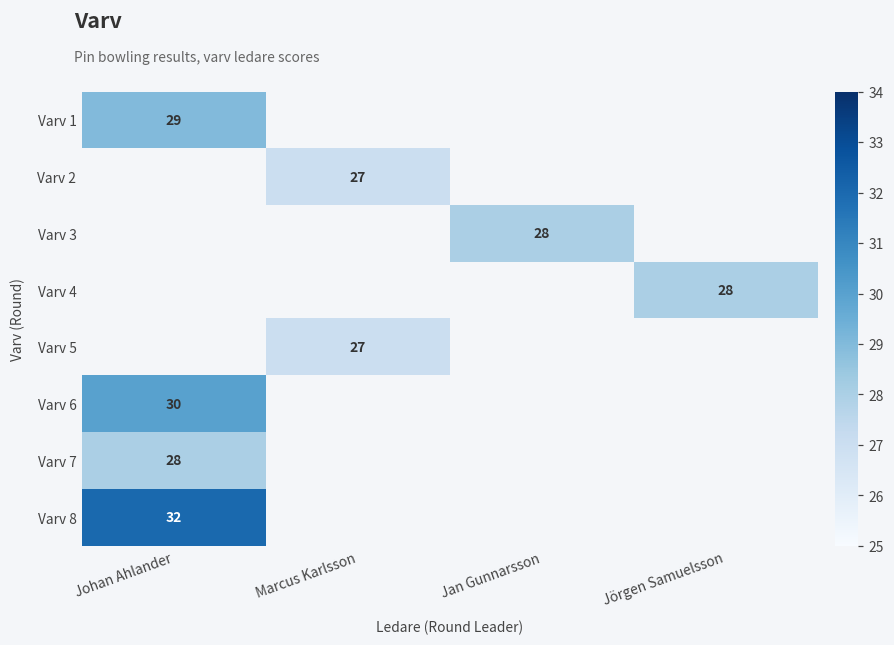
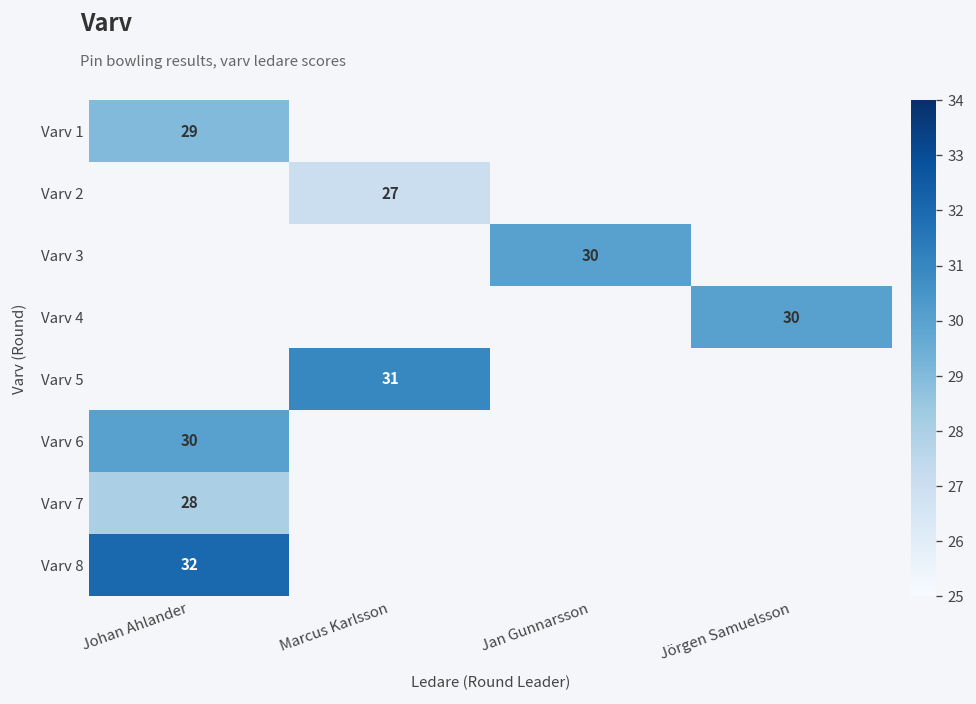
Varv 3, Jan Gunnarsson: 28 -> 30
Varv 4, Jörgen Samuelsson: 28 -> 30
Varv 5, Marcus Karlsson: 27 -> 31
